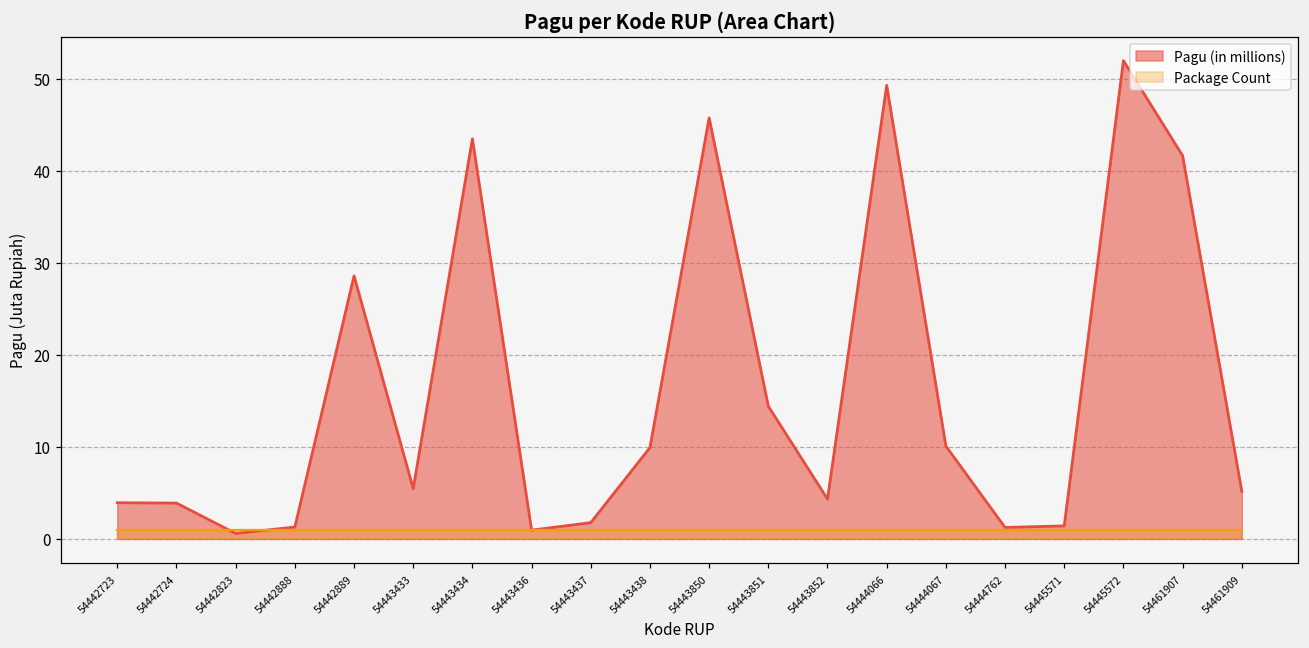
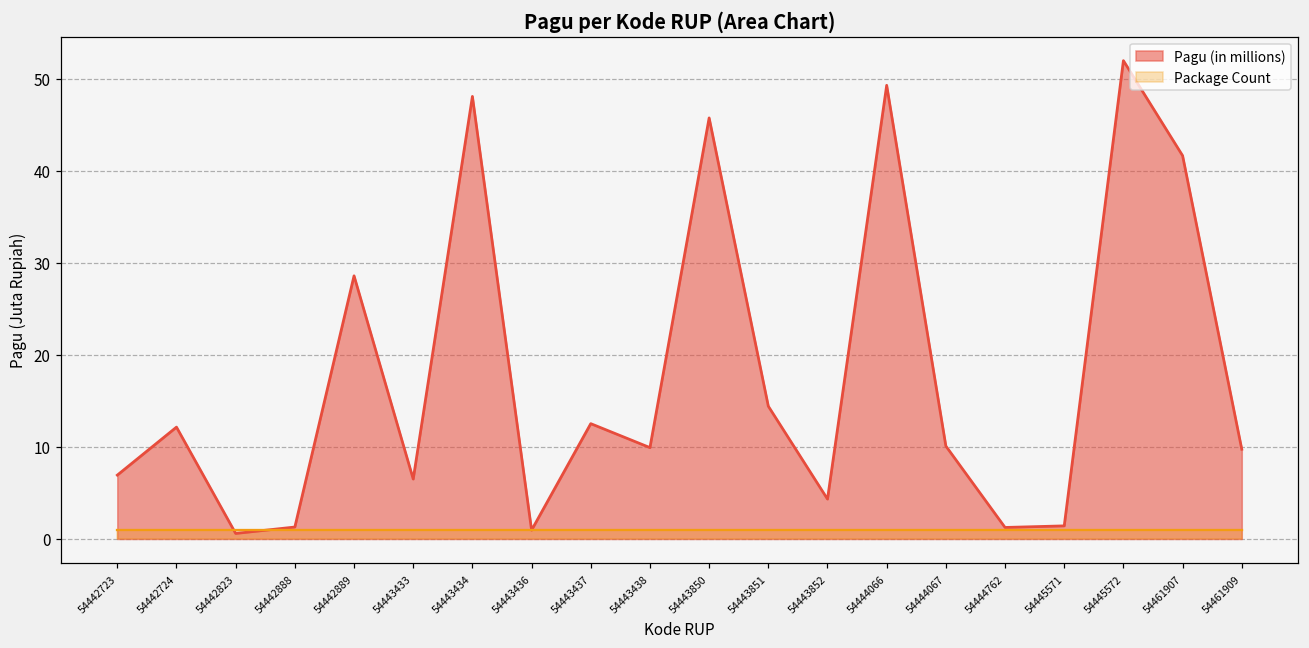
Pagu (in millions), 54442723: 4 -> 7
Pagu (in millions), 54442724: 4 -> 12
Pagu (in millions), 54443433: 5 -> 7
Pagu (in millions), 54443434: 44 -> 48
Pagu (in millions), 54443437: 2 -> 13
Pagu (in millions), 54461909: 5 -> 10
